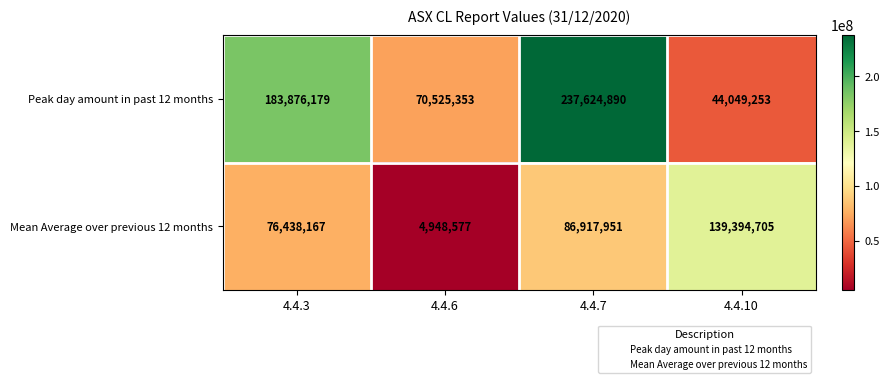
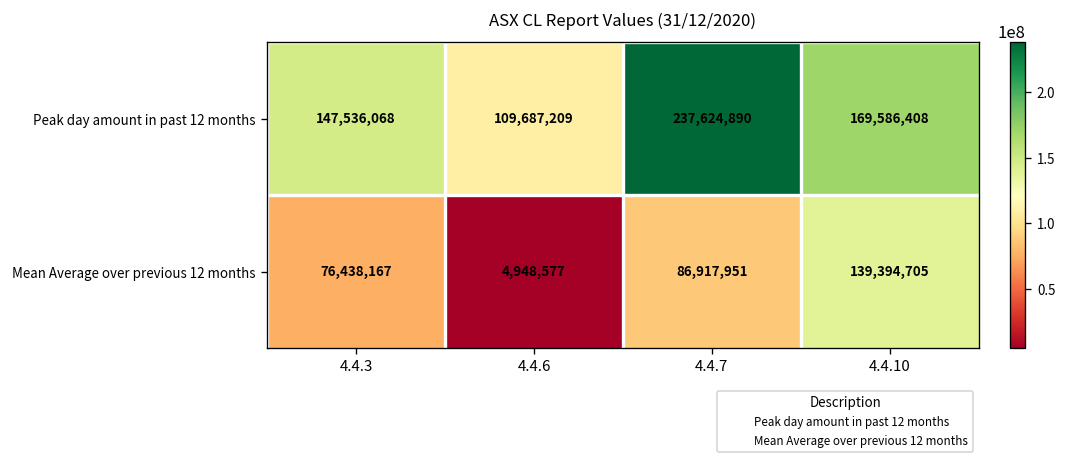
Peak day amount in past 12 months, 4.4.3: 183,876,179 -> 147,536,068
Peak day amount in past 12 months, 4.4.6: 70,525,353 -> 109,687,209
Peak day amount in past 12 months, 4.4.10: 44,049,253 -> 169,586,408
